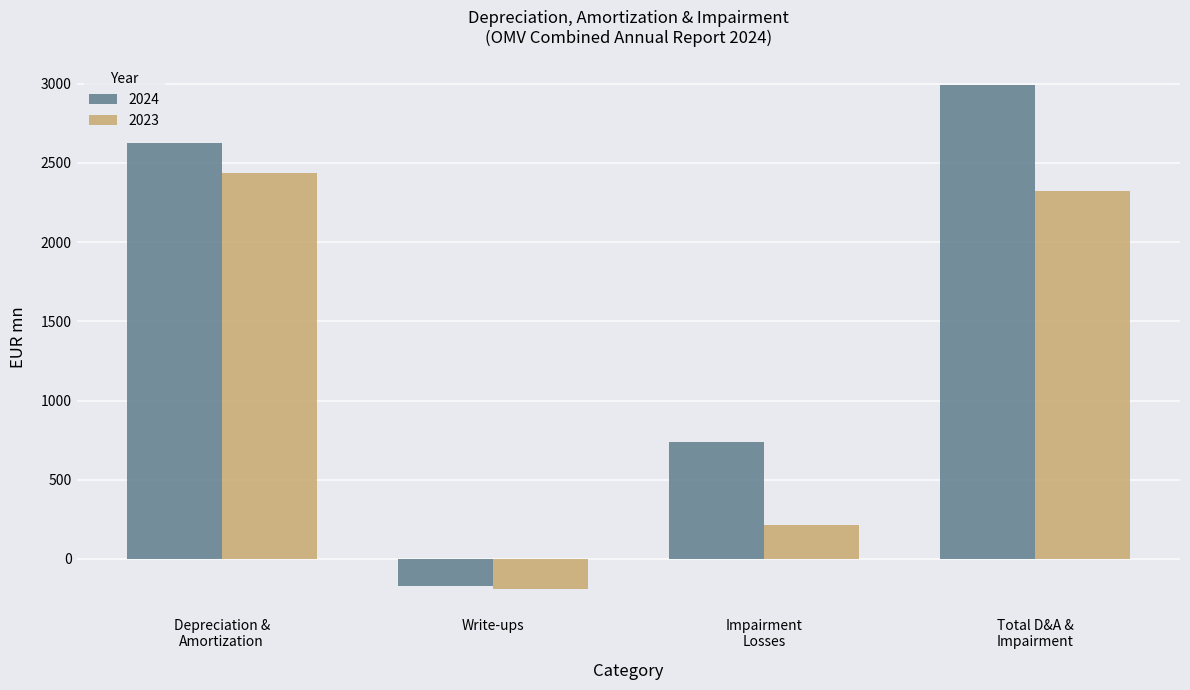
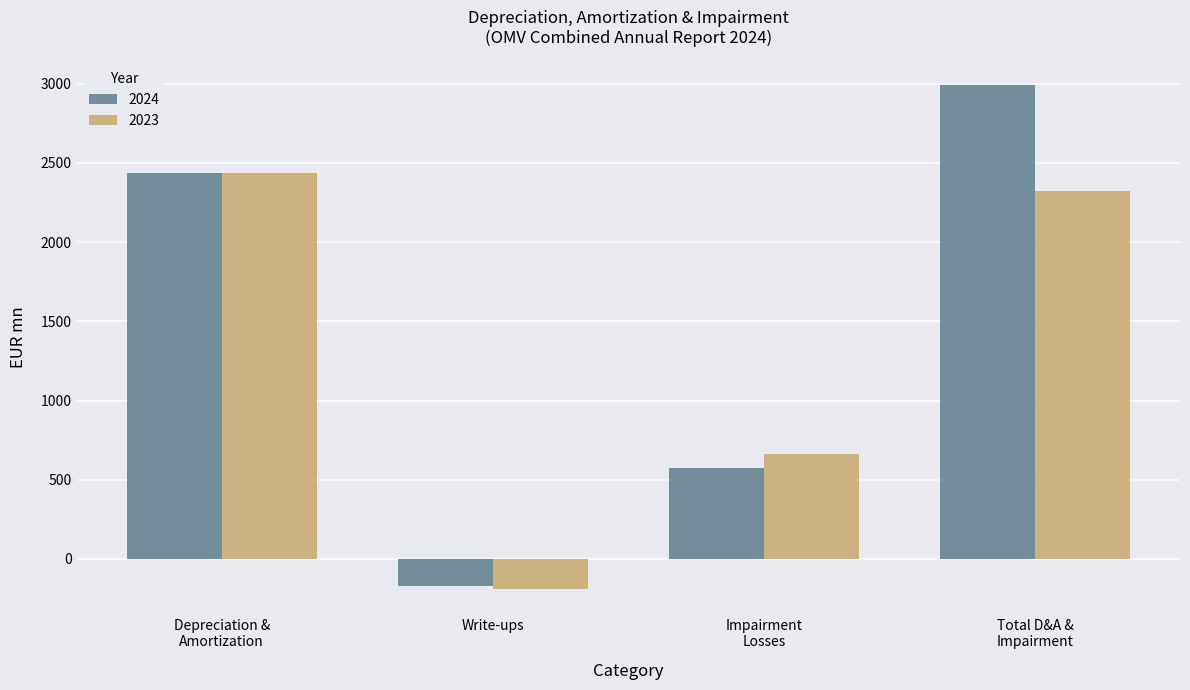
2024, Depreciation & Amortization: 2630 -> 2440
2024, Impairment Losses: 740 -> 580
2023, Impairment Losses: 210 -> 660
